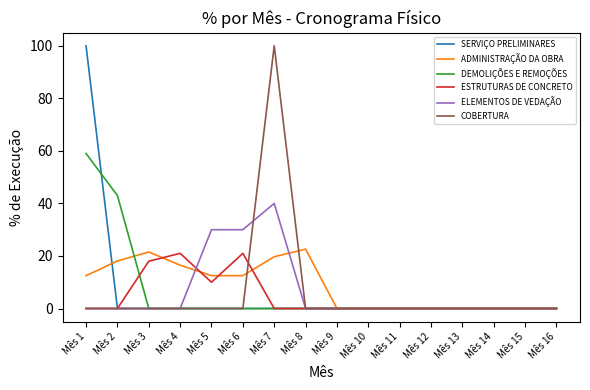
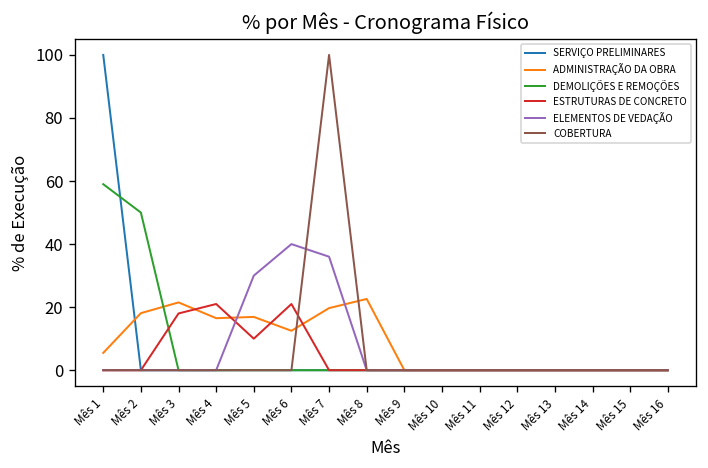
ADMINISTRAÇÃO DA OBRA, Mês 1: 13 -> 6
DEMOLIÇÕES E REMOÇÕES, Mês 2: 43 -> 50
ADMINISTRAÇÃO DA OBRA, Mês 5: 13 -> 17
ELEMENTOS DE VEDAÇÃO, Mês 6: 30 -> 40
ELEMENTOS DE VEDAÇÃO, Mês 7: 40 -> 36
